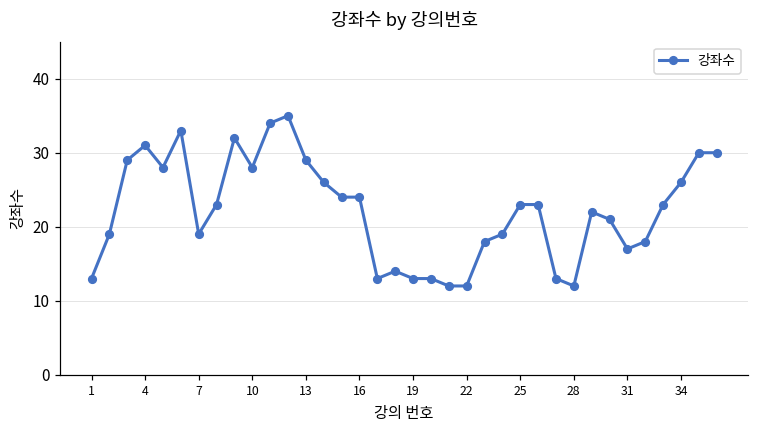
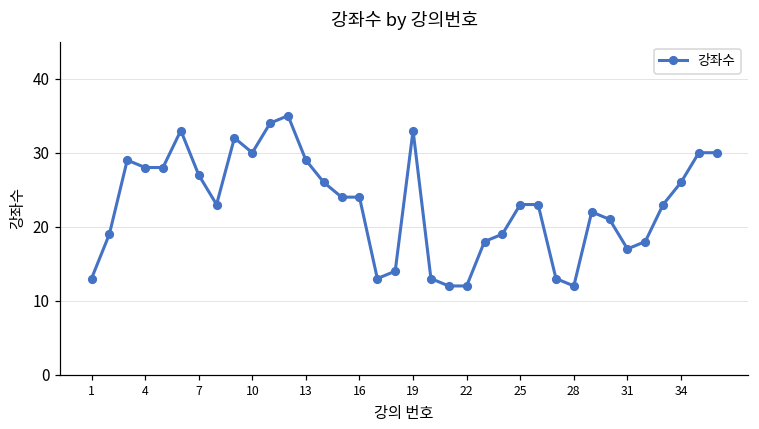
4: 31 -> 28
7: 19 -> 27
10: 28 -> 30
19: 13 -> 33
